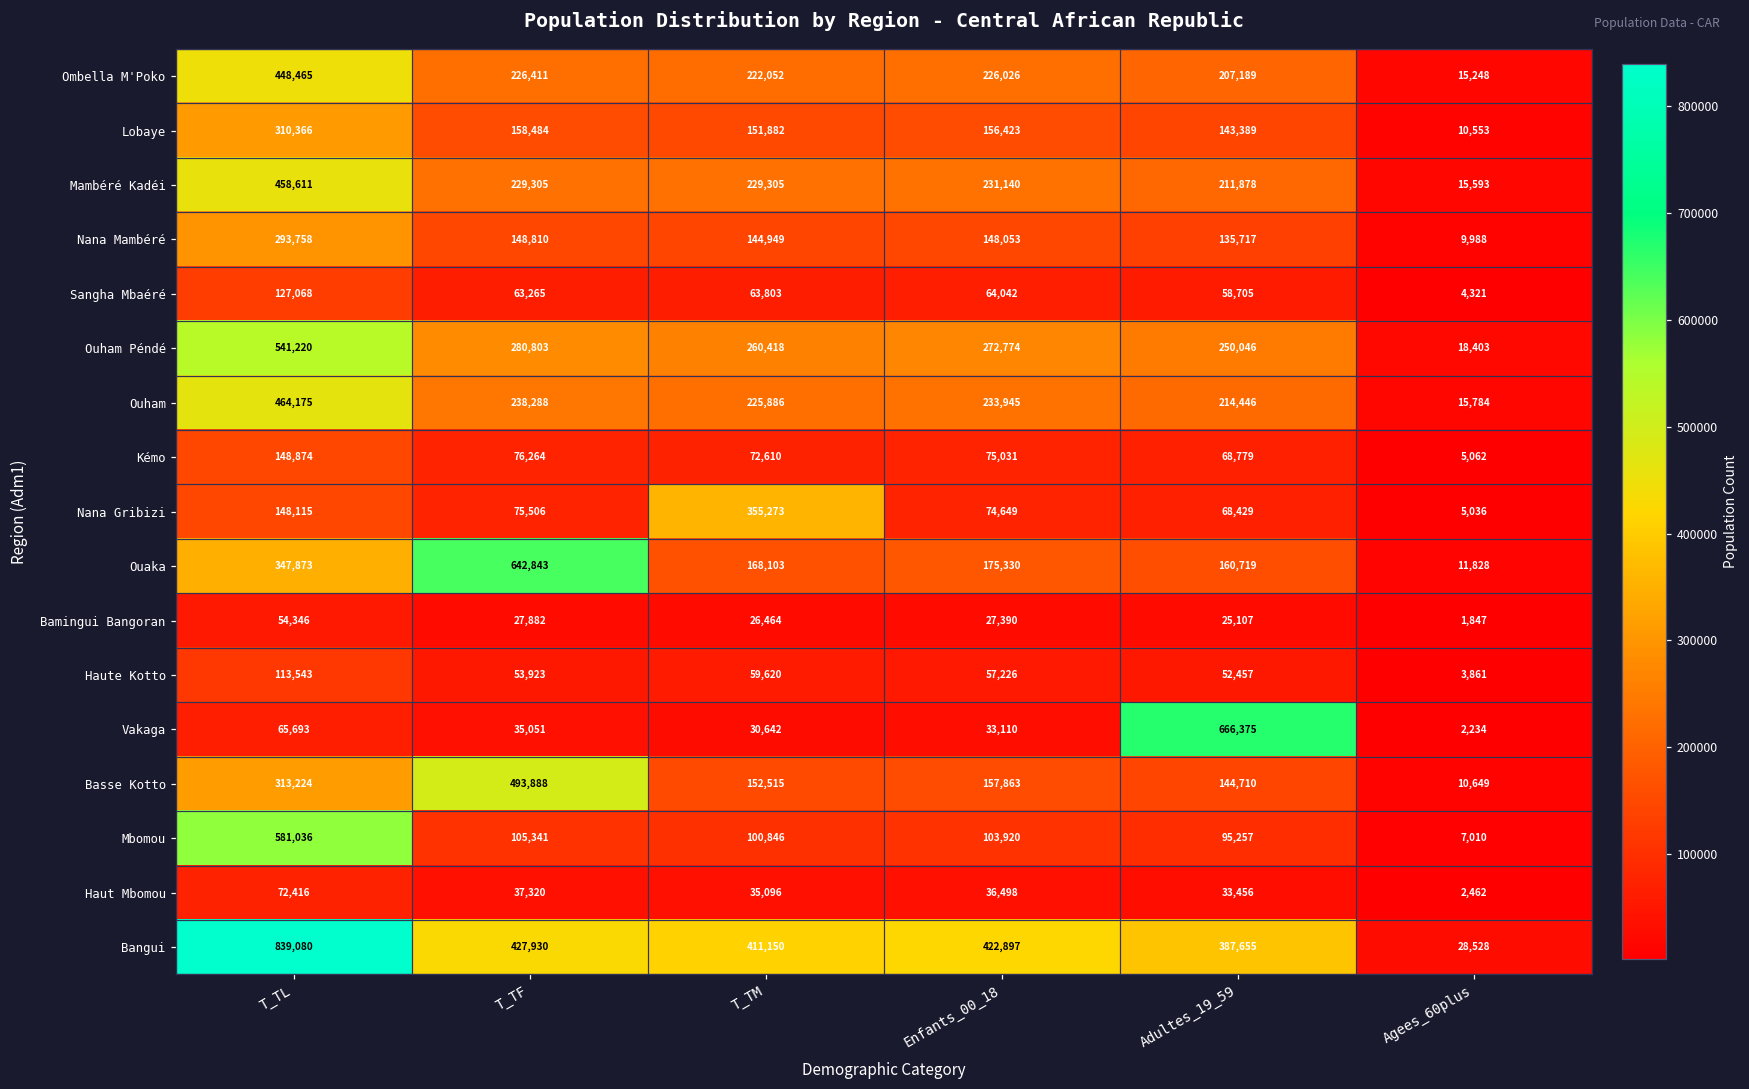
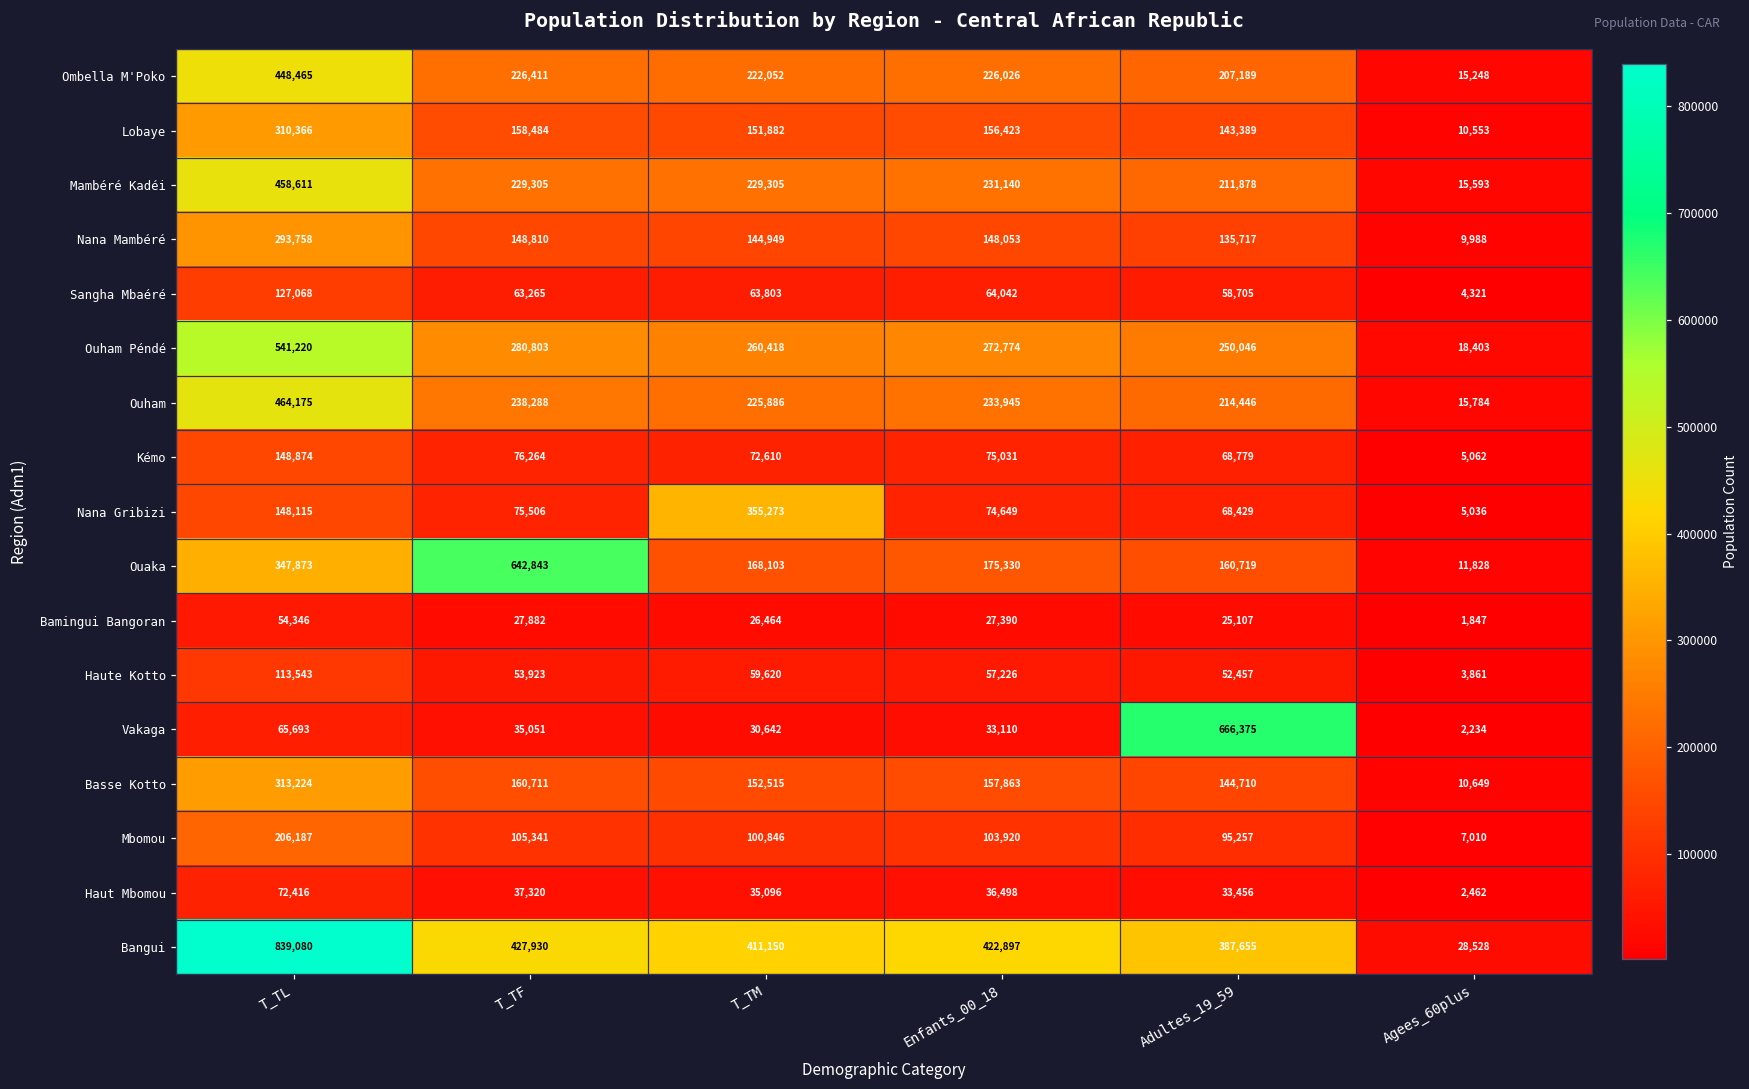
Basse Kotto, T_TF: 493,888 -> 160,711
Mbomou, T_TL: 581,036 -> 206,187
